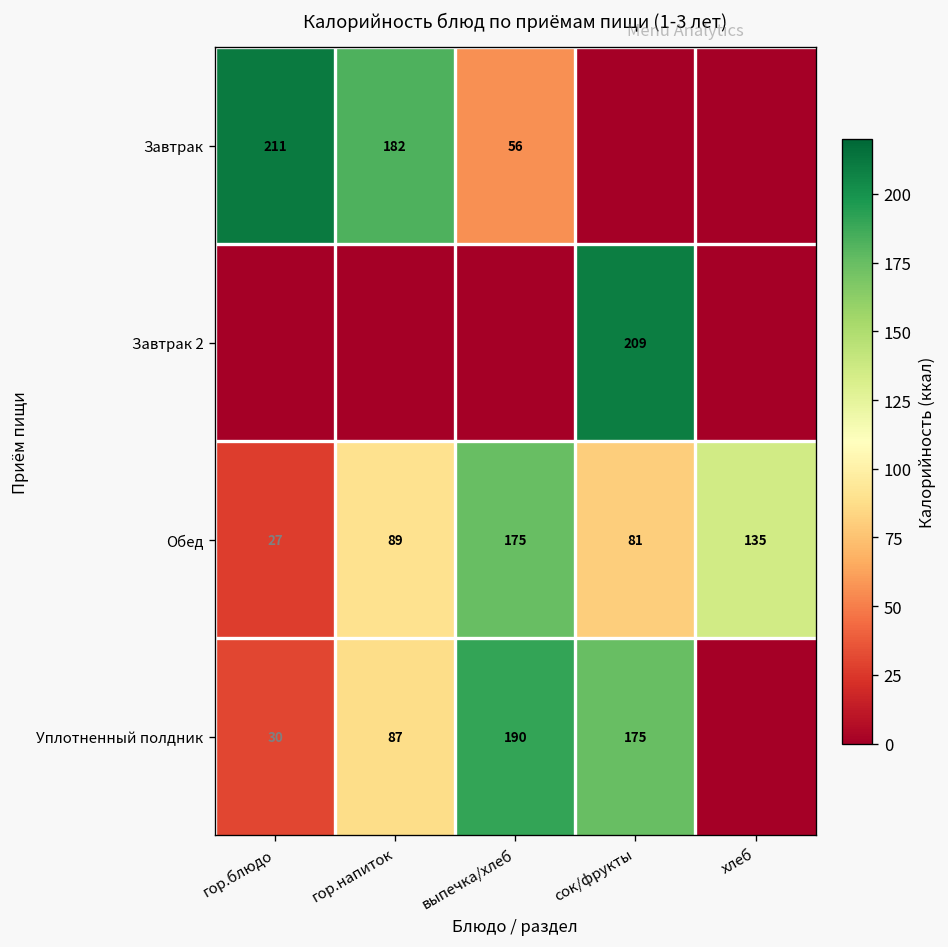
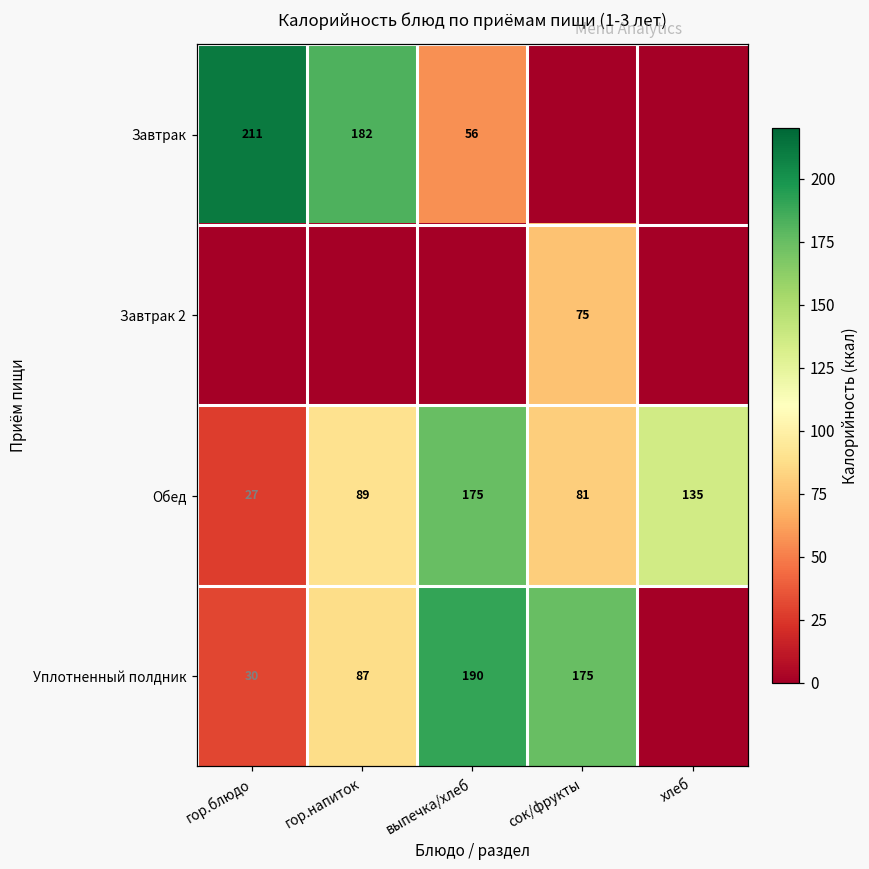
Завтрак 2, сок/фрукты: 209 -> 75
